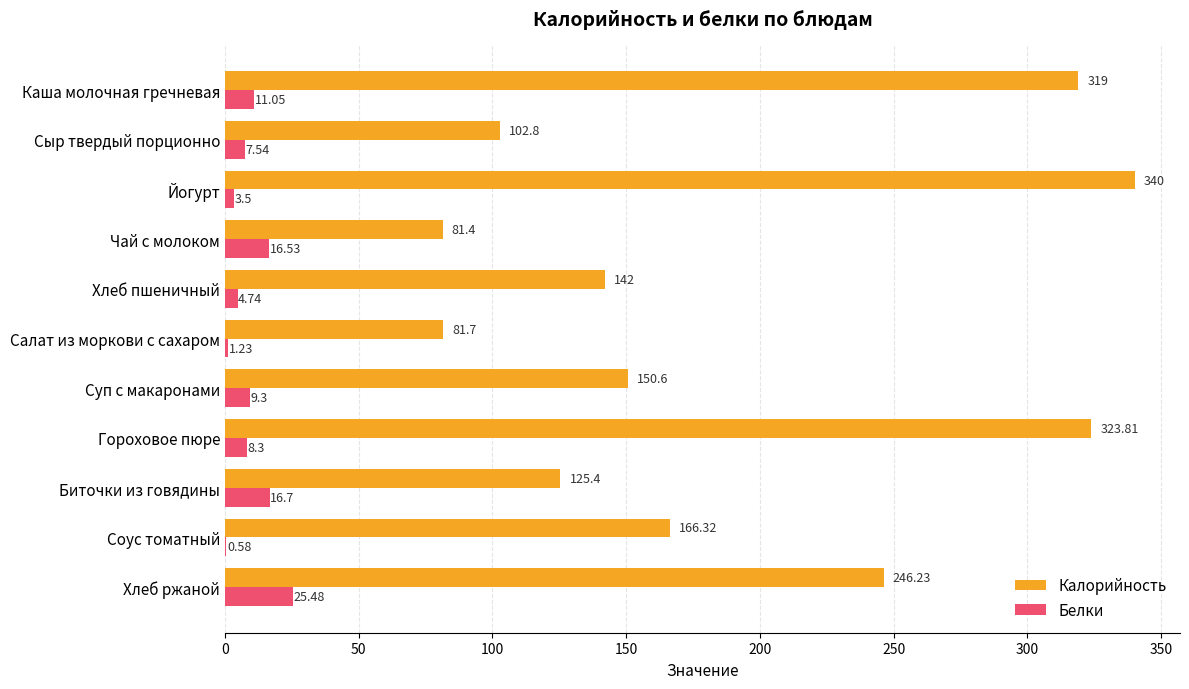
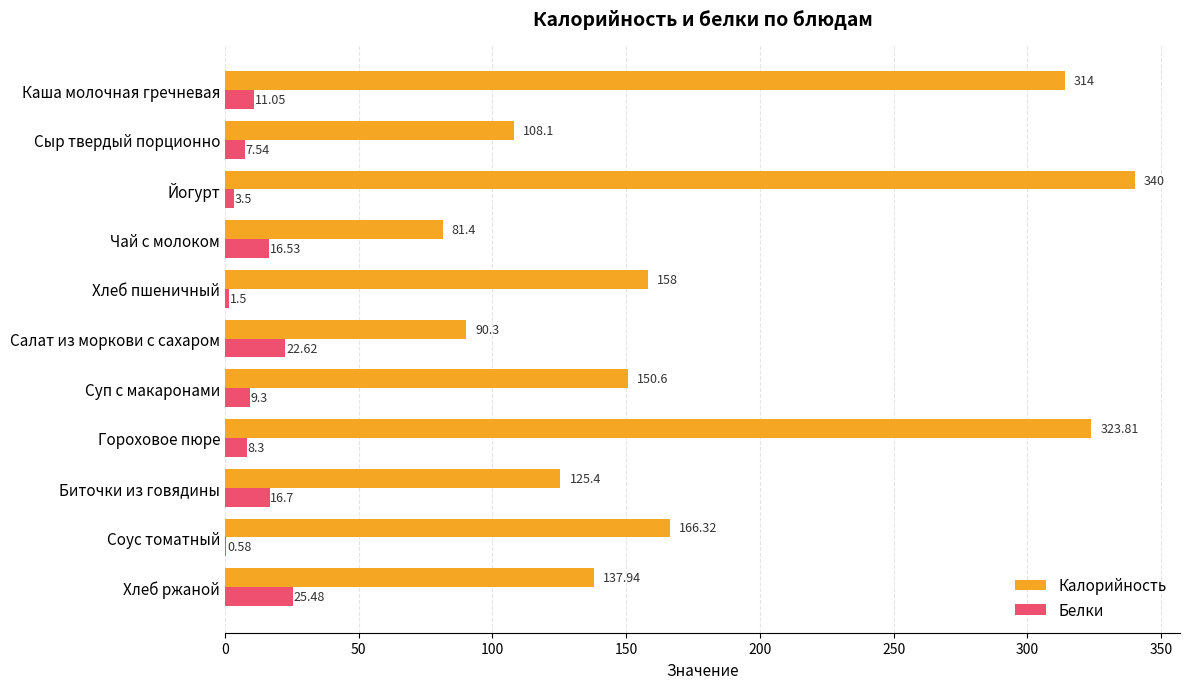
Калорийность, Каша молочная гречневая: 319 -> 314
Калорийность, Сыр твердый порционно: 102.8 -> 108.1
Калорийность, Хлеб пшеничный: 142 -> 158
Белки, Хлеб пшеничный: 4.74 -> 1.5
Калорийность, Салат из моркови с сахаром: 81.7 -> 90.3
Белки, Салат из моркови с сахаром: 1.23 -> 22.62
Калорийность, Хлеб ржаной: 246.23 -> 137.94
